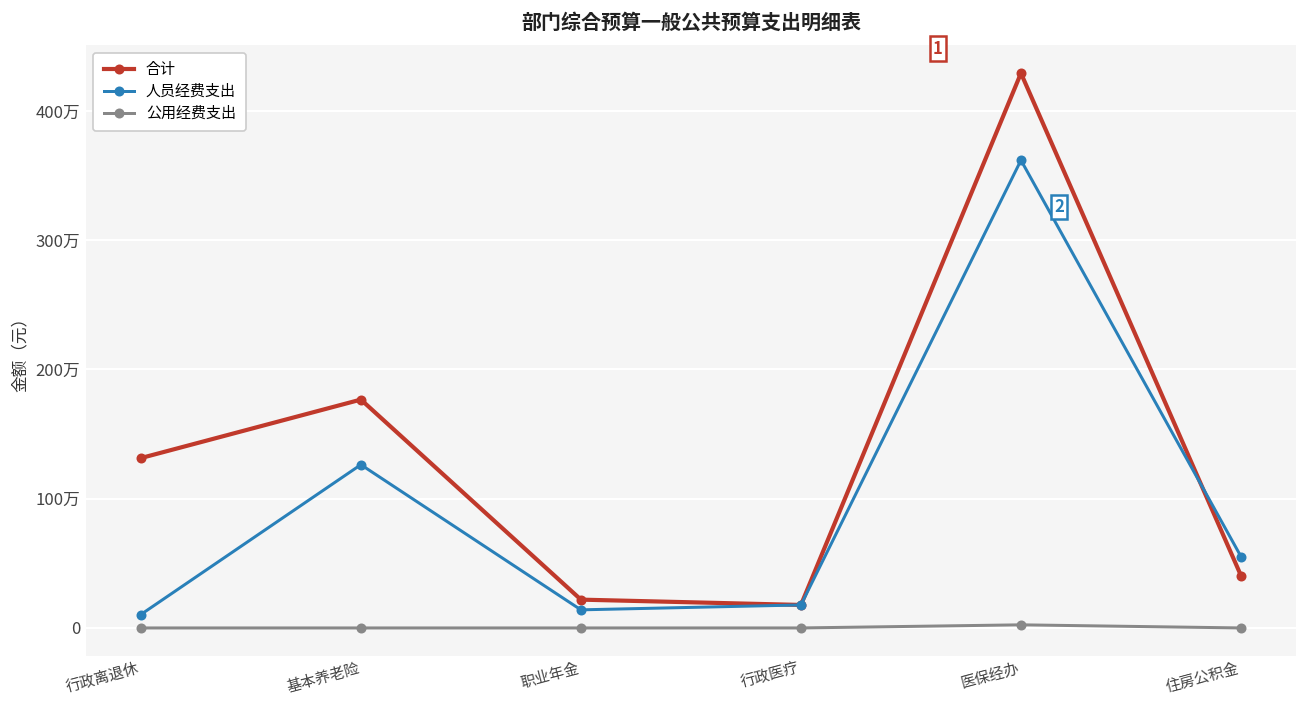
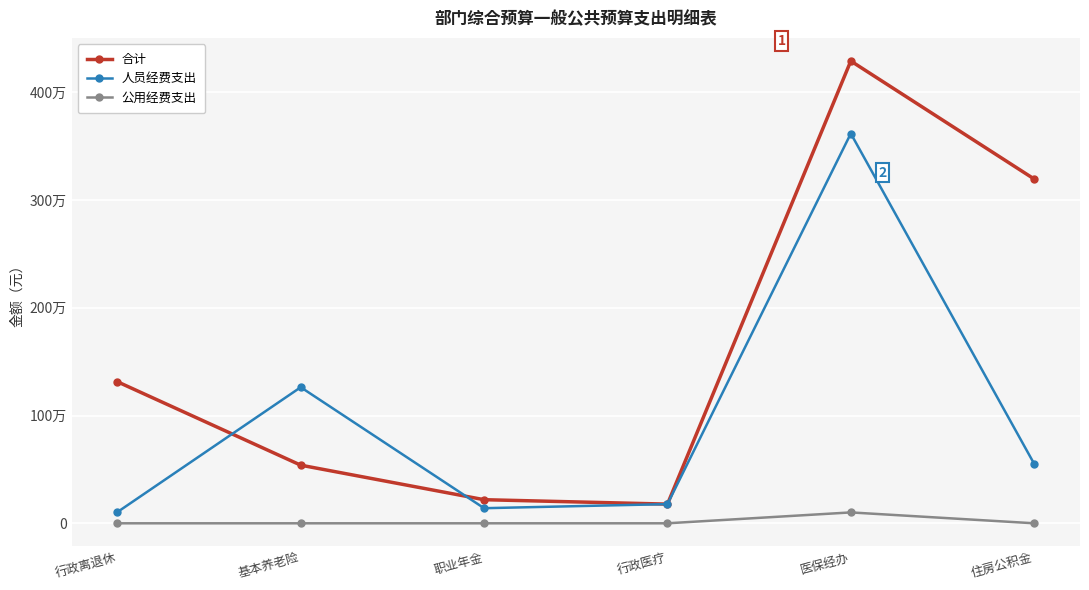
合计, 基本养老险: 177万 -> 54万
公用经费支出, 医保经办: 2万 -> 10万
合计, 住房公积金: 40万 -> 320万
